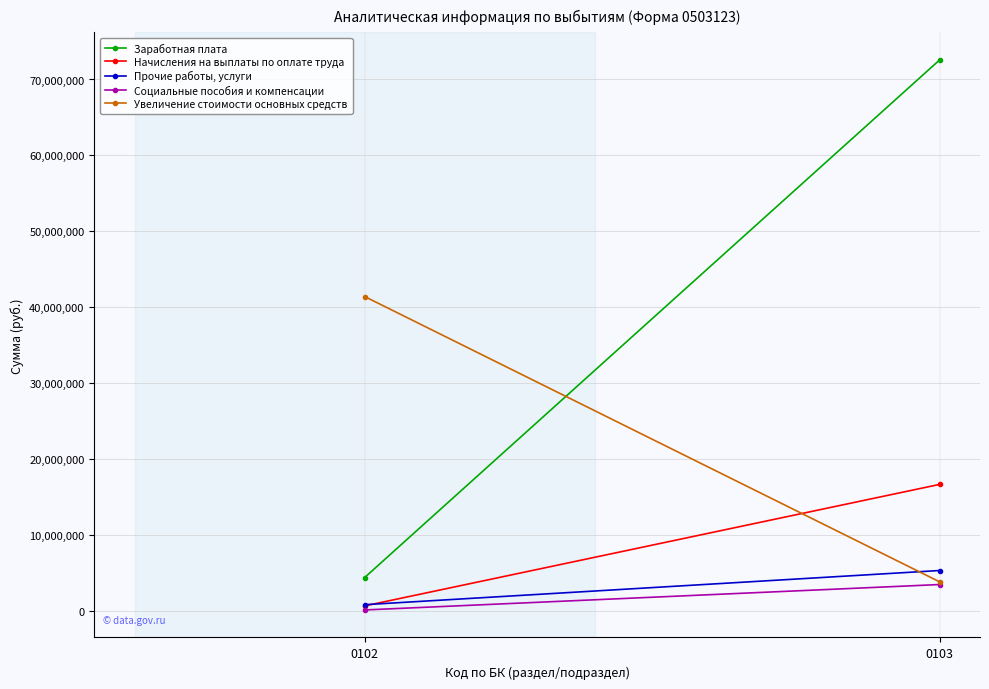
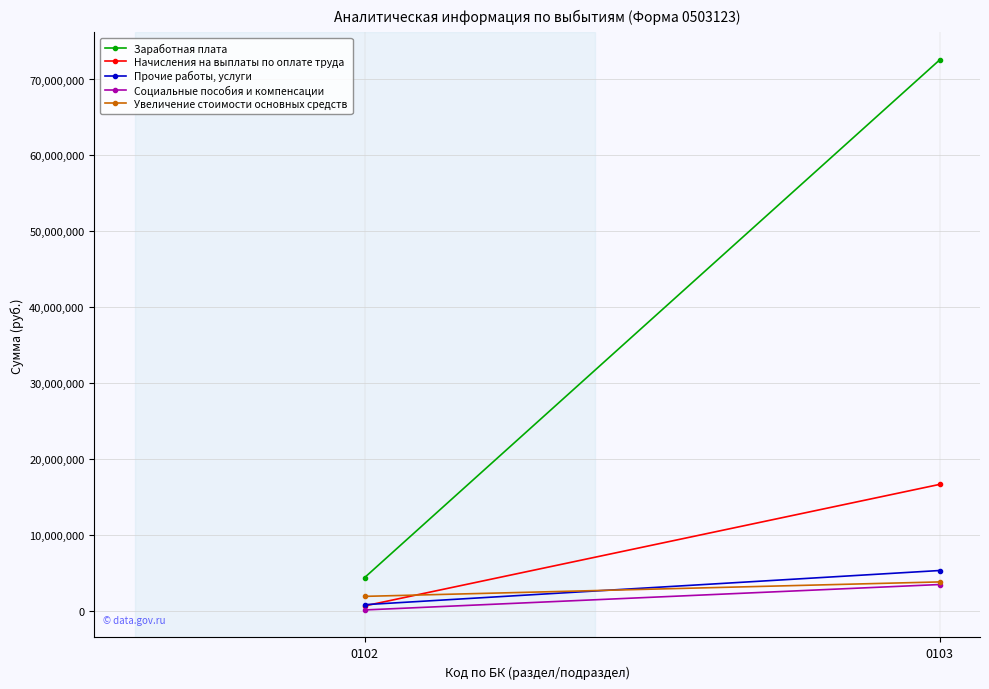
Увеличение стоимости основных средств, 0102: 41,000,000 -> 2,000,000
